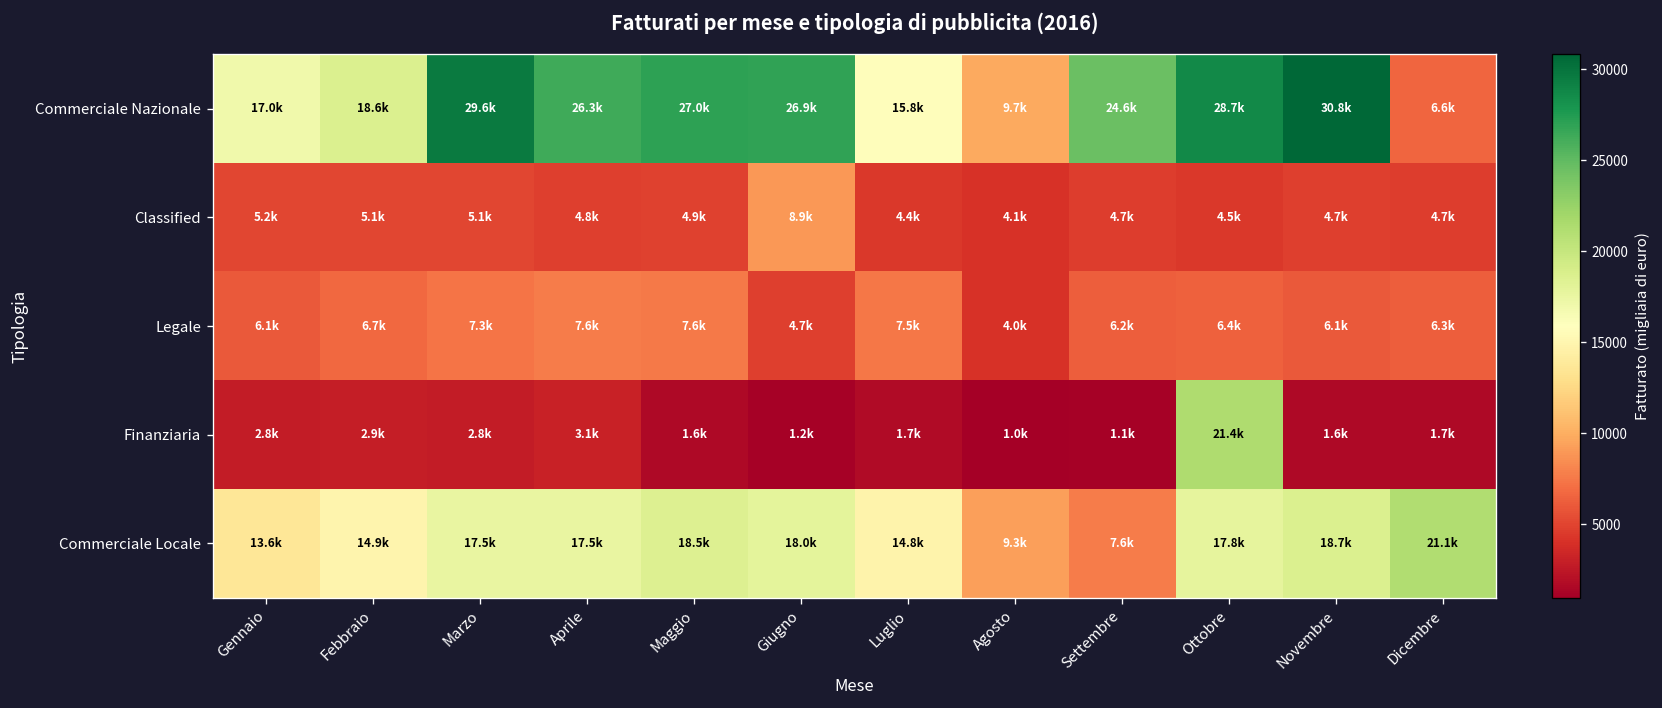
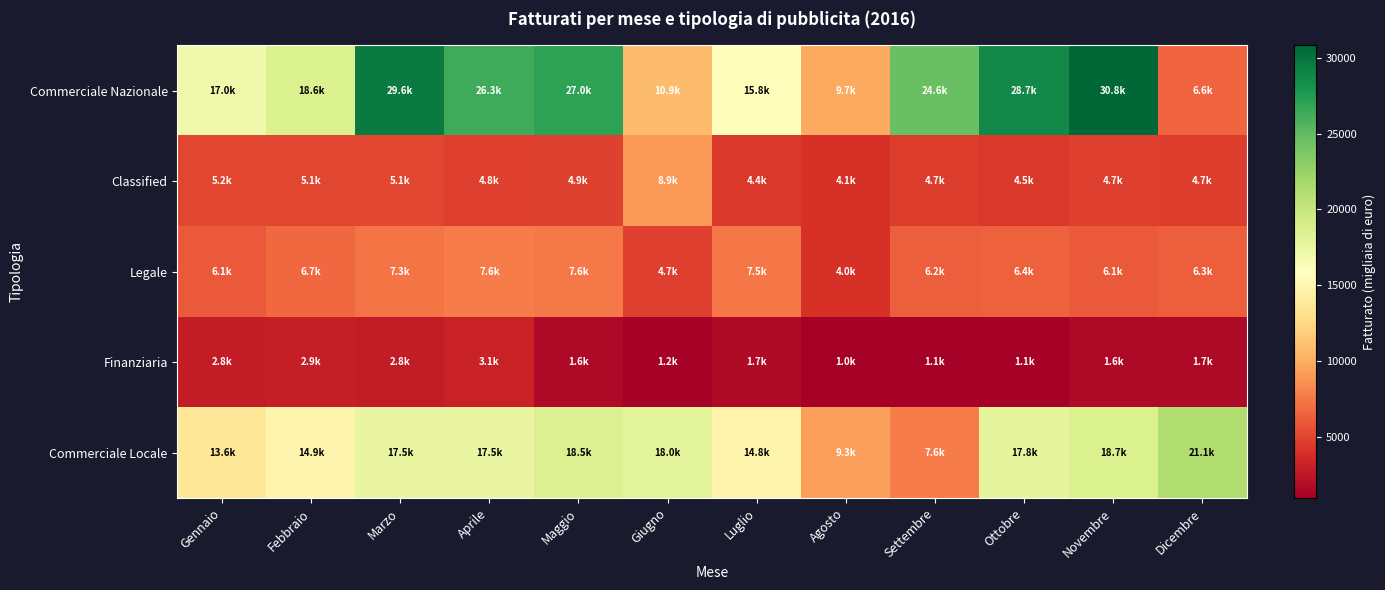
Commerciale Nazionale, Giugno: 26.9k -> 10.9k
Finanziaria, Ottobre: 21.4k -> 1.1k
